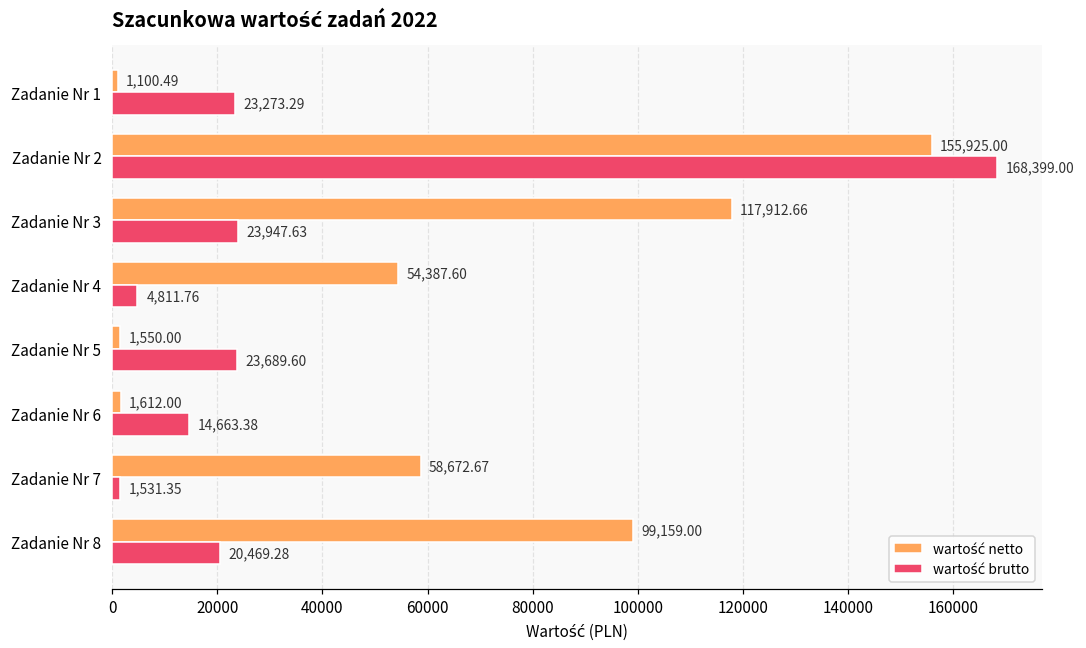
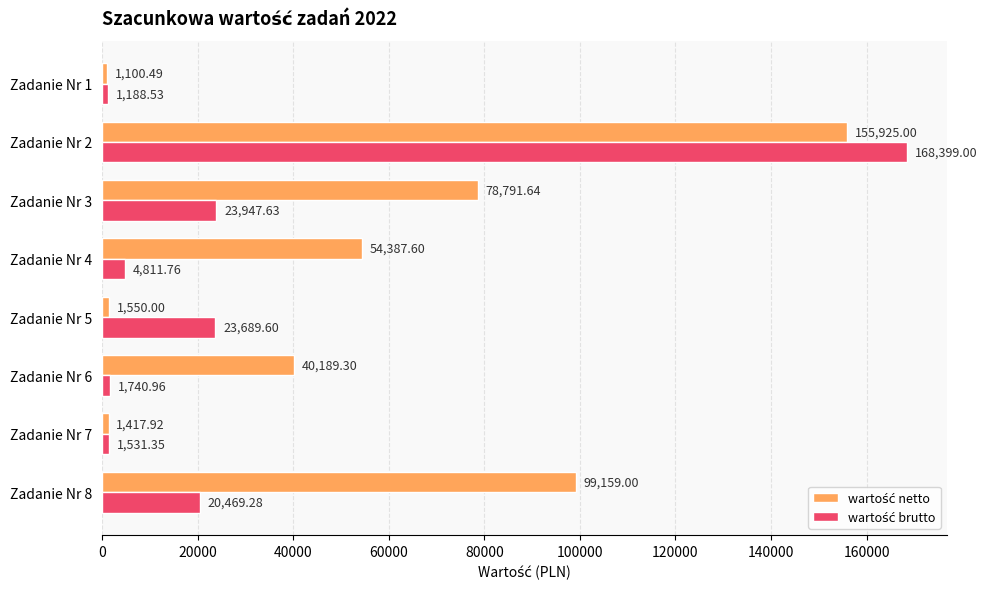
wartość brutto, Zadanie Nr 1: 23,273.29 -> 1,188.53
wartość netto, Zadanie Nr 3: 117,912.66 -> 78,791.64
wartość netto, Zadanie Nr 6: 1,612.00 -> 40,189.30
wartość brutto, Zadanie Nr 6: 14,663.38 -> 1,740.96
wartość netto, Zadanie Nr 7: 58,672.67 -> 1,417.92
